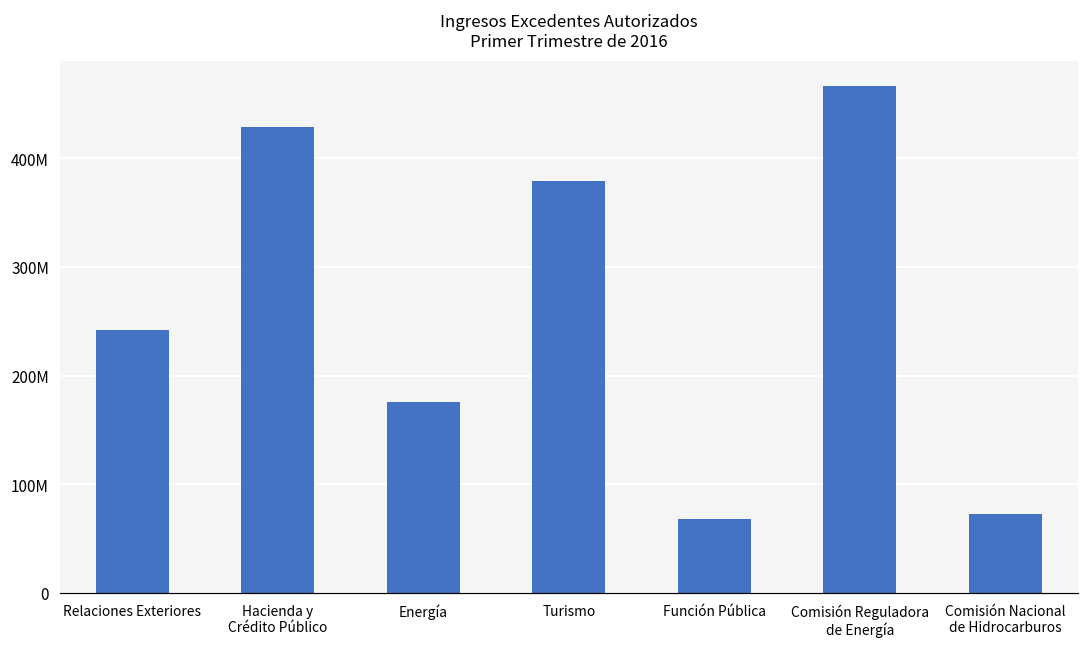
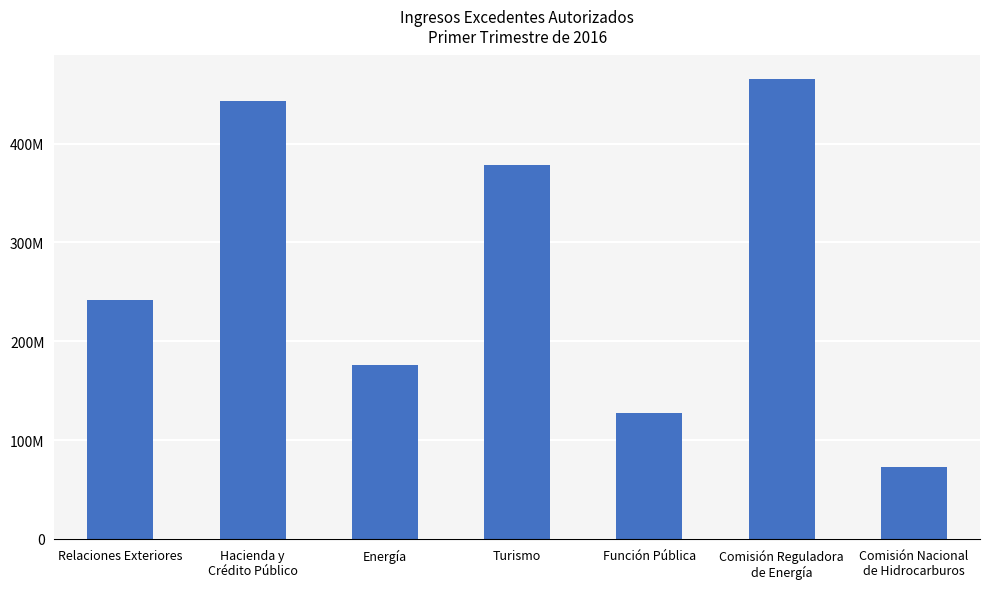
Hacienda y Crédito Público: 430000000 -> 440000000
Función Pública: 70000000 -> 130000000
